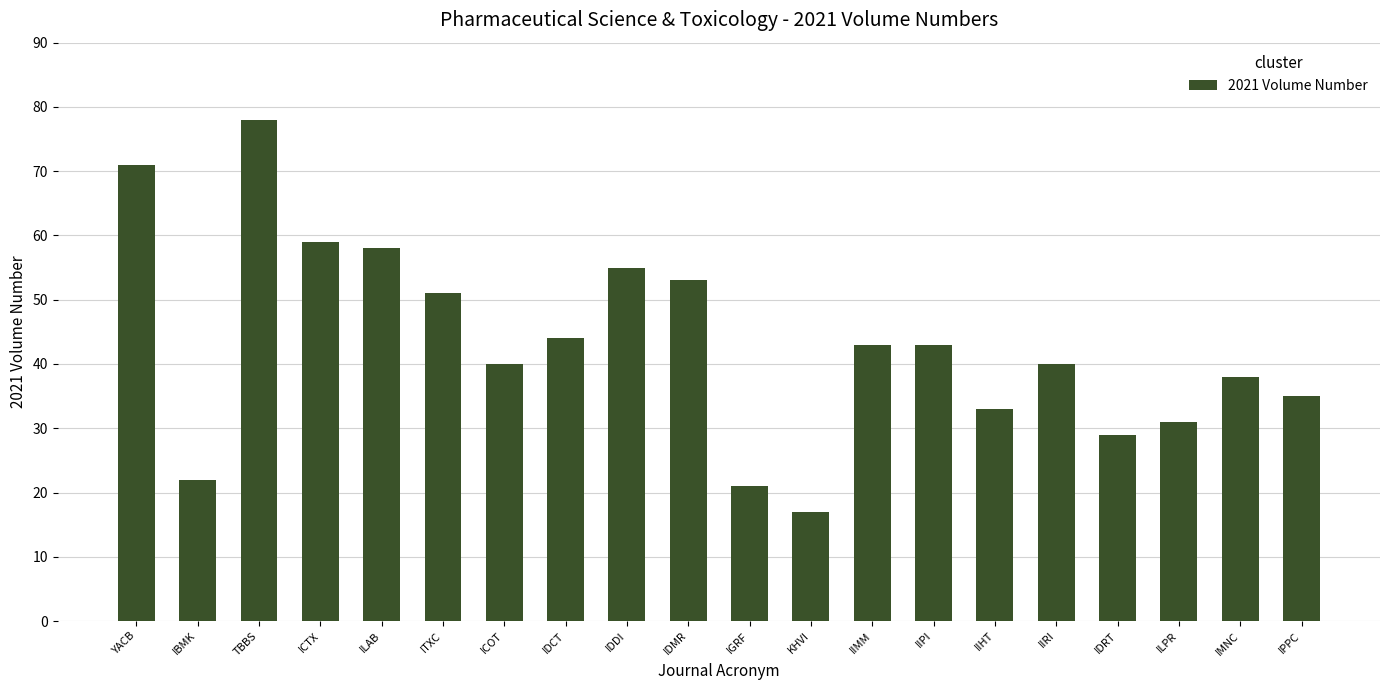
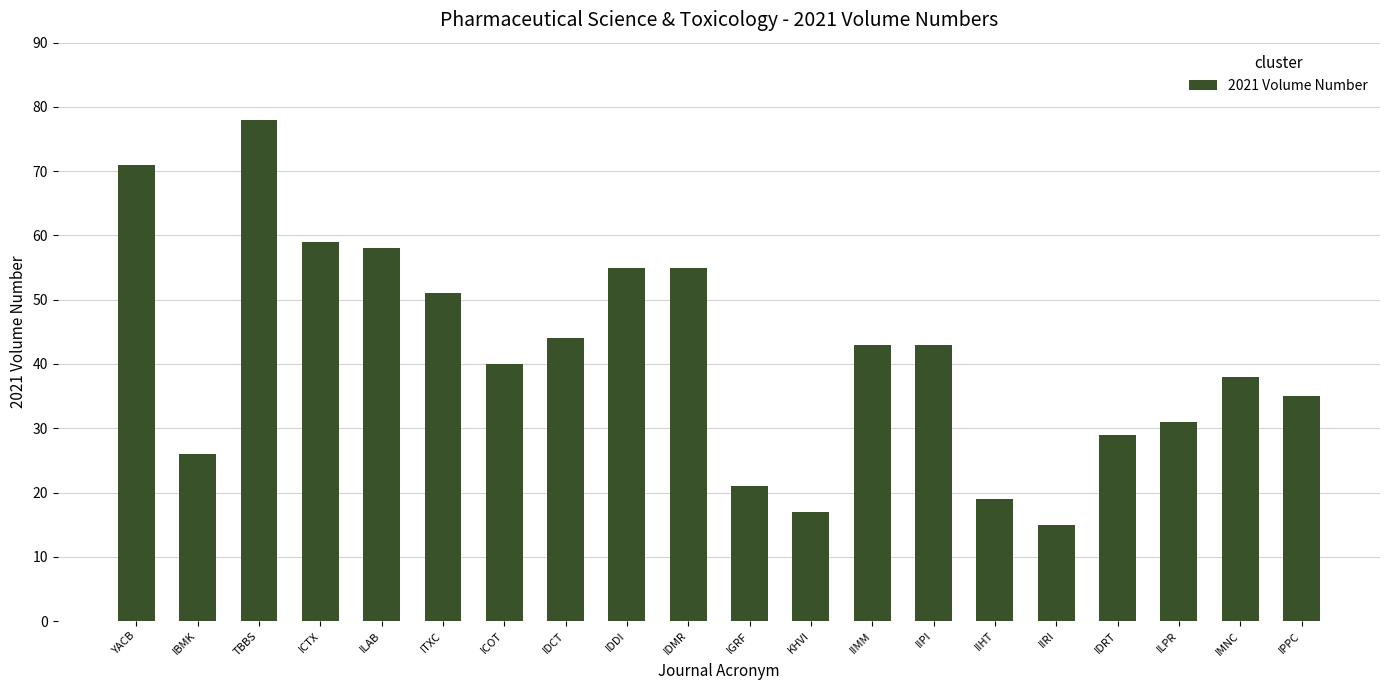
IBMK: 22 -> 26
IDMR: 53 -> 55
IIHT: 33 -> 19
IIRI: 40 -> 15
